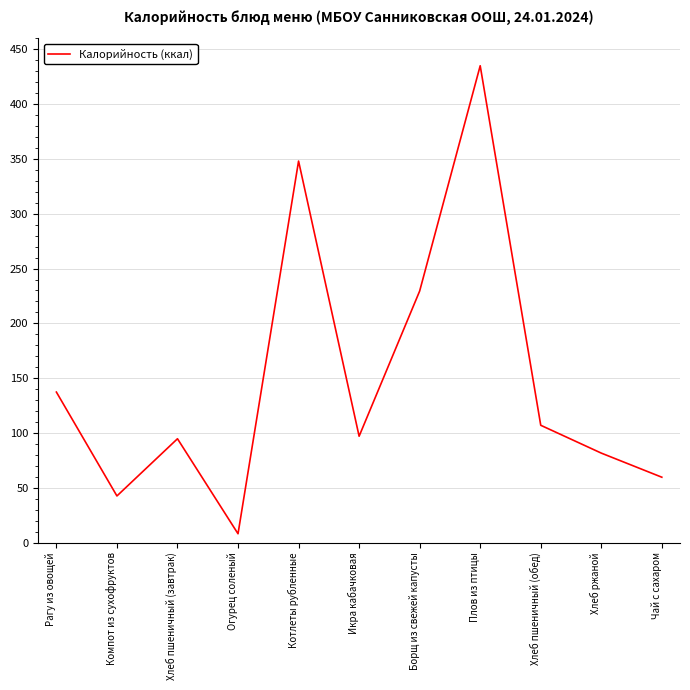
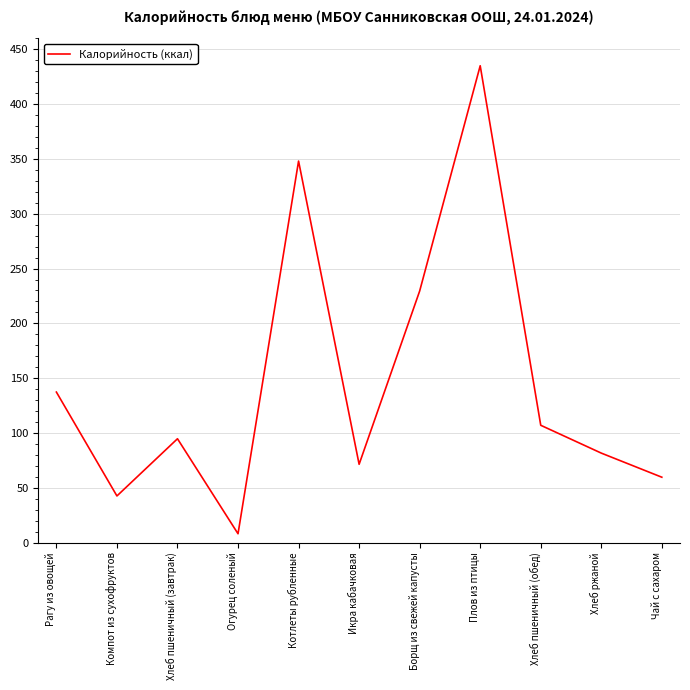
Икра кабачковая: 97 -> 71
